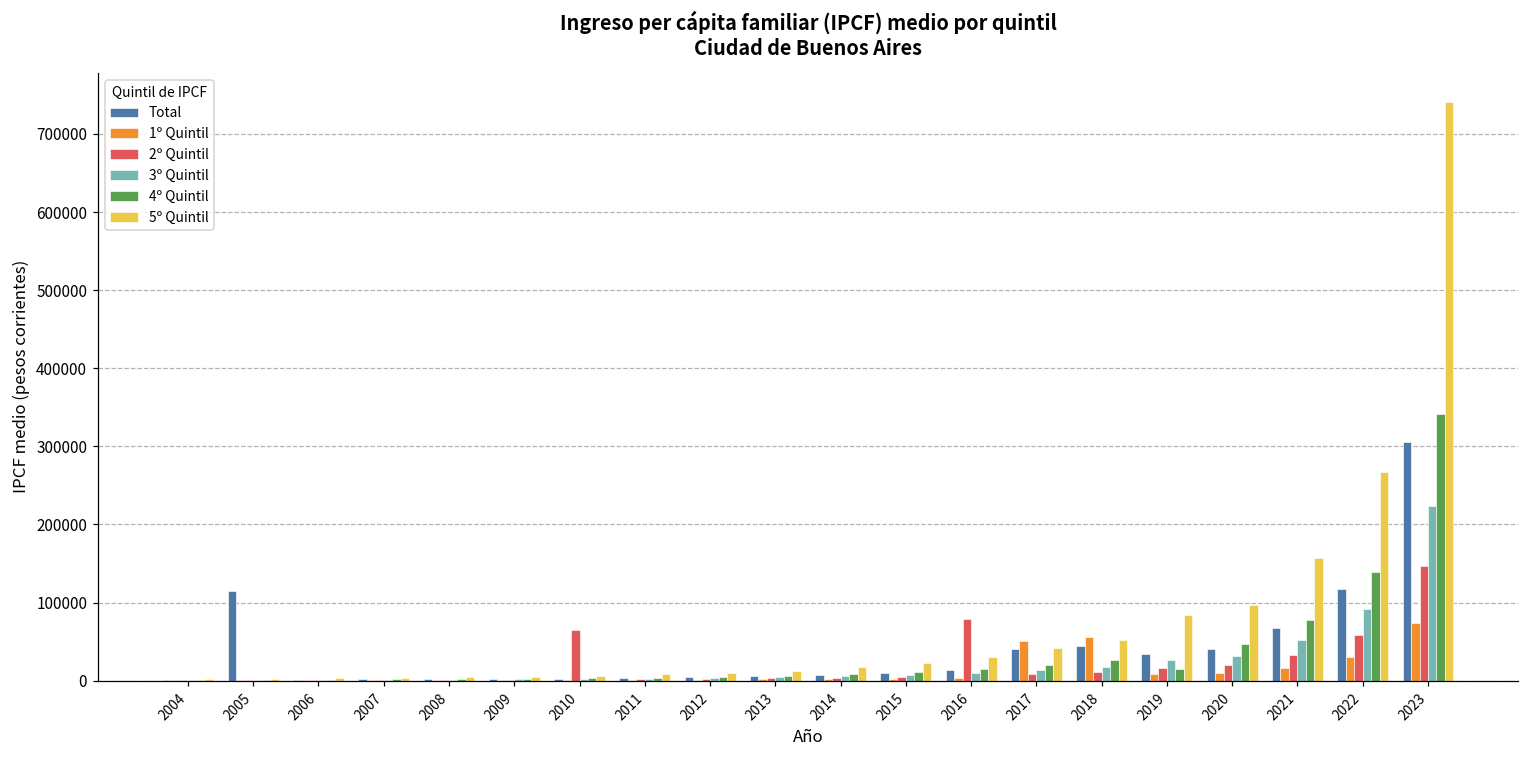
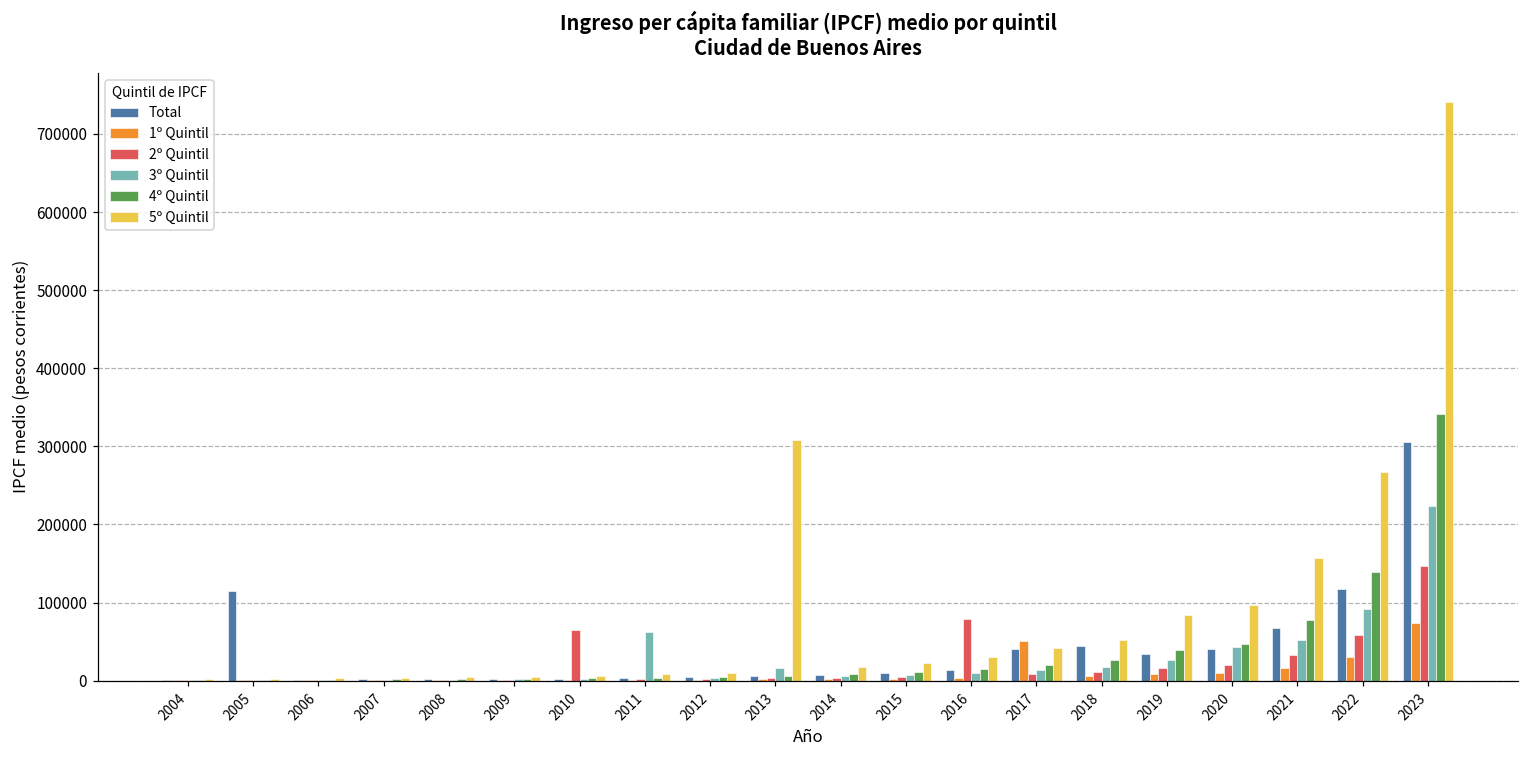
3º Quintil, 2011: 0 -> 60000
3º Quintil, 2013: 0 -> 20000
5º Quintil, 2013: 10000 -> 310000
1º Quintil, 2018: 60000 -> 10000
4º Quintil, 2019: 10000 -> 40000
3º Quintil, 2020: 30000 -> 40000
